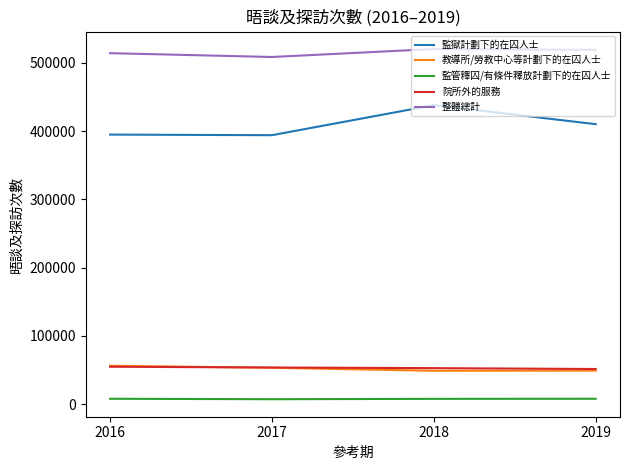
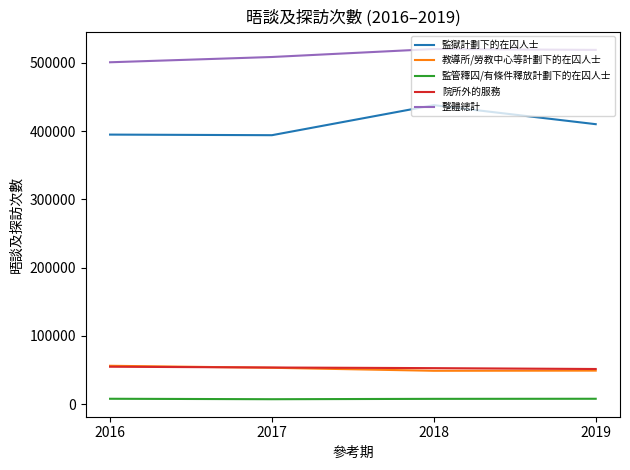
整體總計, 2016: 510000 -> 500000
